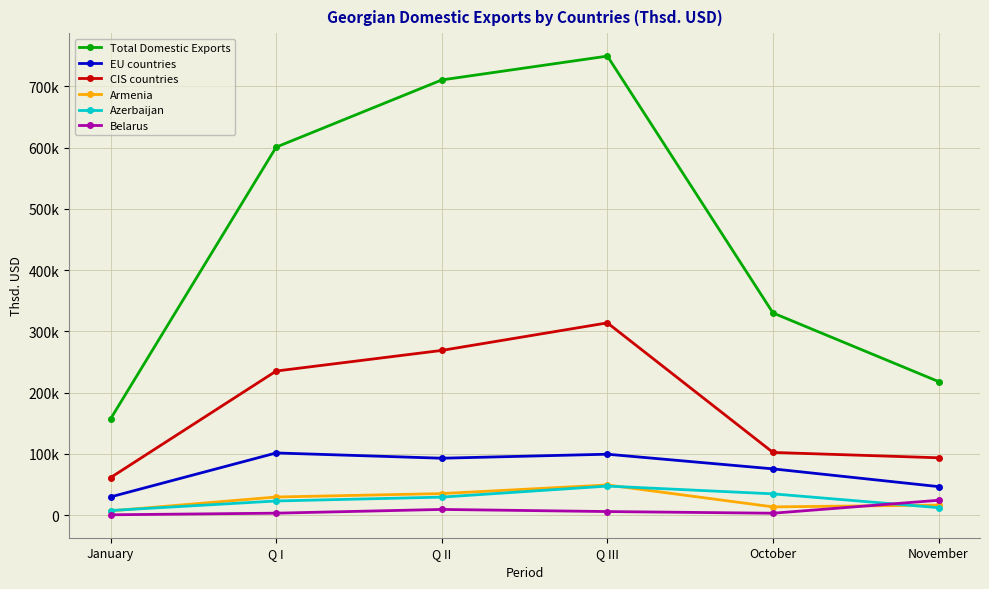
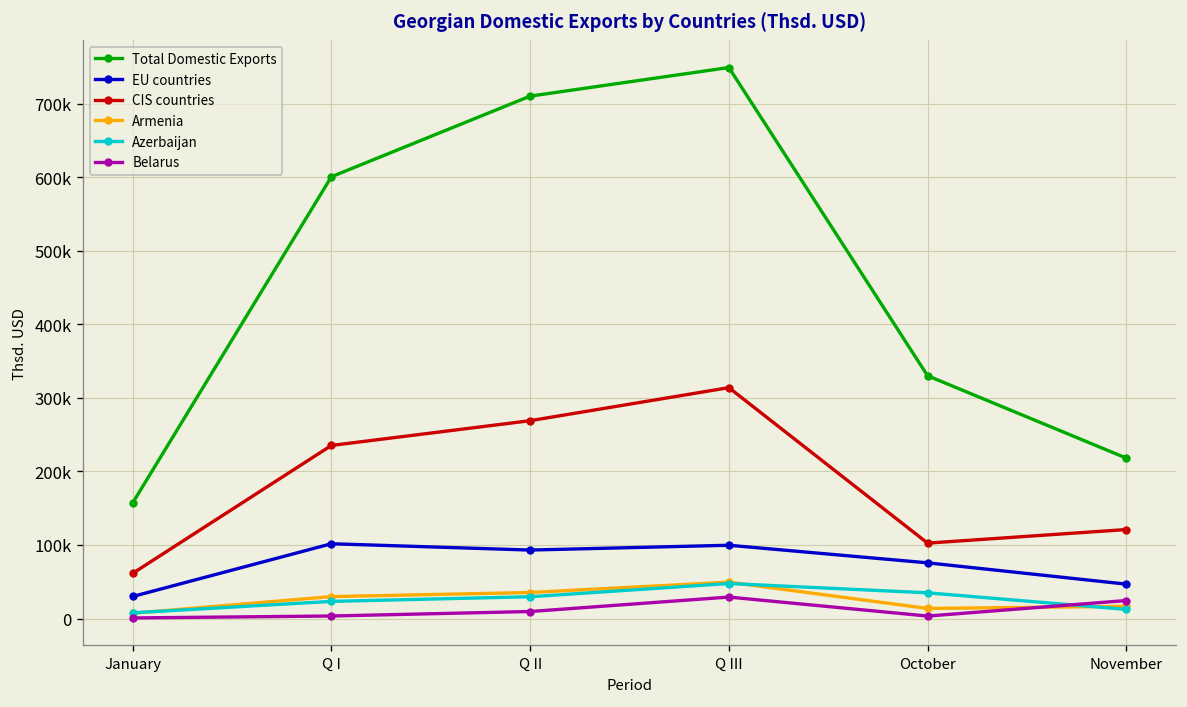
Belarus, Q III: 10000 -> 30000
CIS countries, November: 90000 -> 120000
